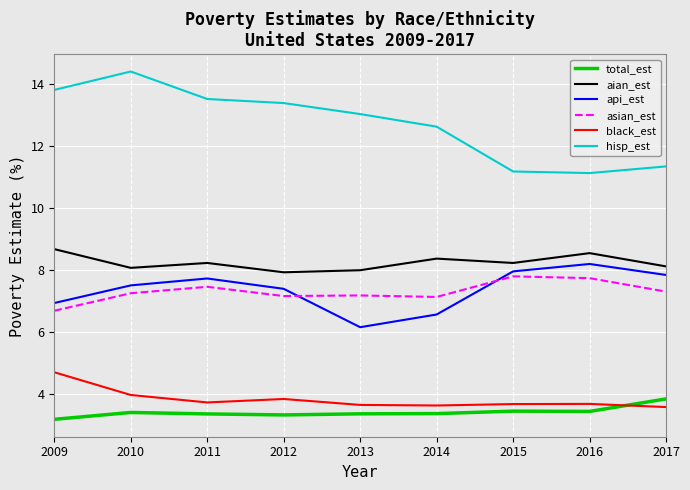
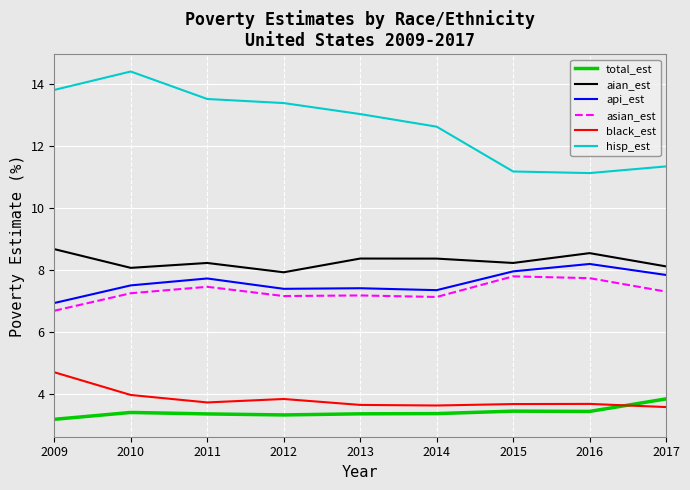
aian_est, 2013: 8.0 -> 8.4
api_est, 2013: 6.1 -> 7.4
api_est, 2014: 6.6 -> 7.3
